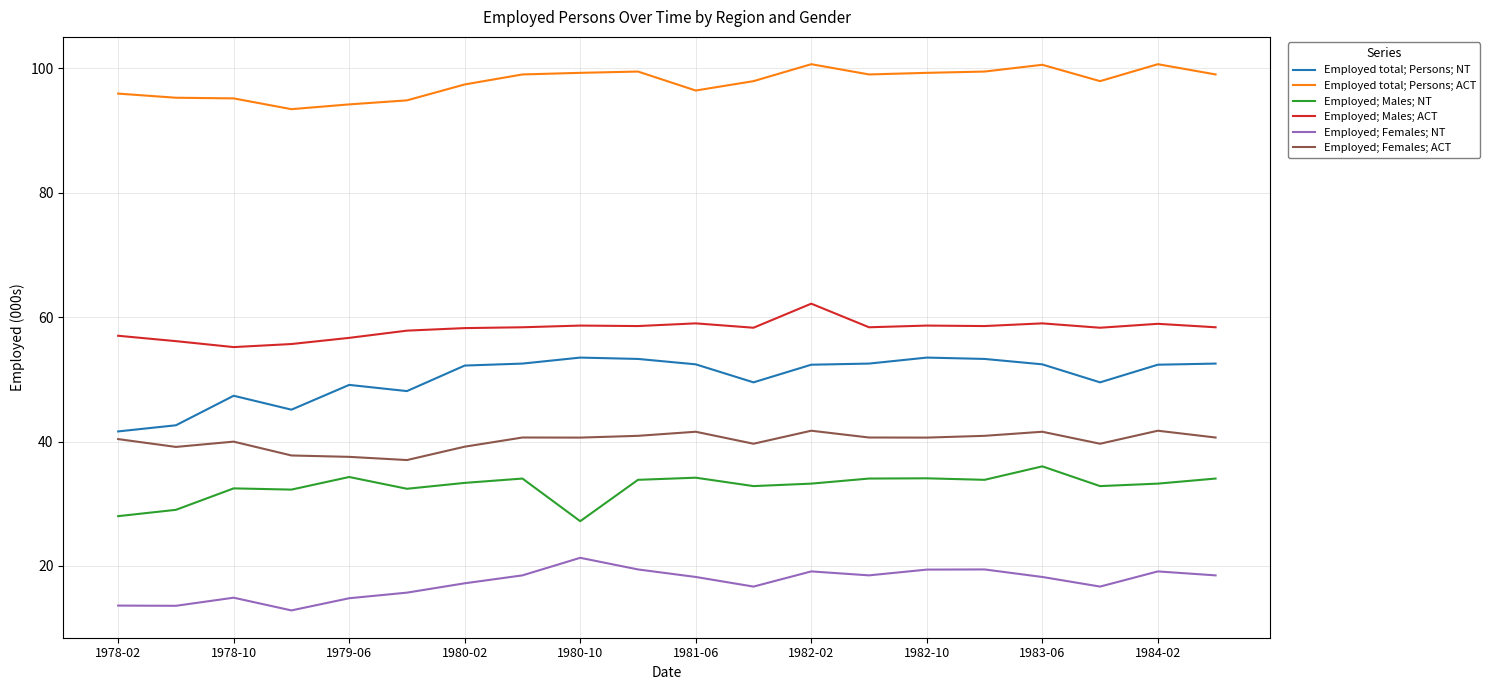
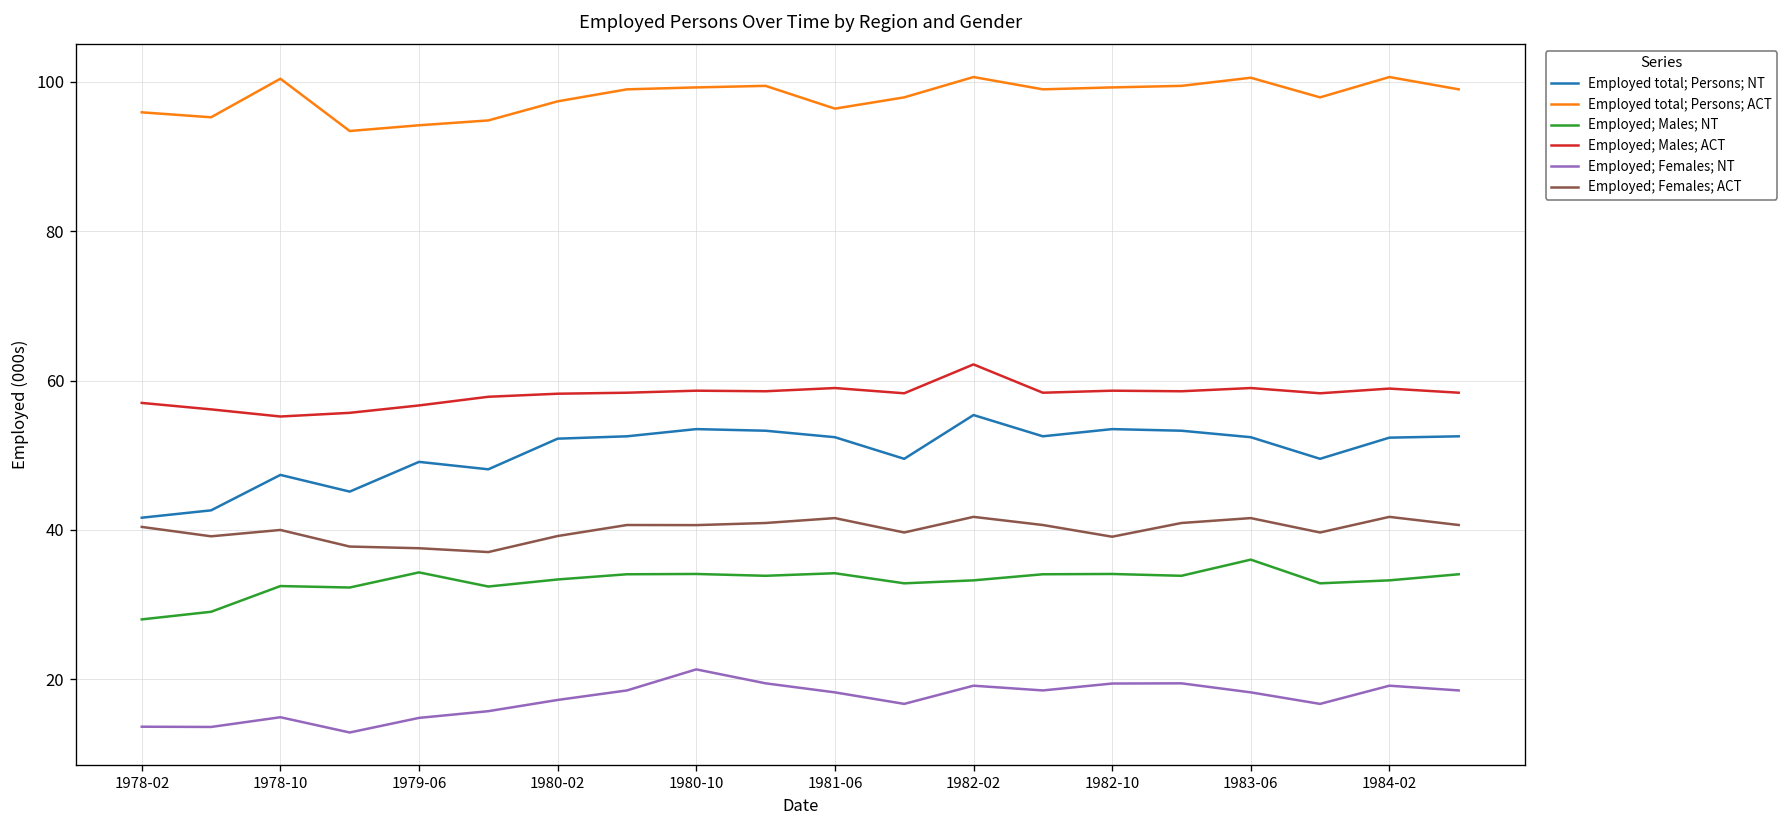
Employed total; Persons; ACT, 1978-10: 95 -> 100
Employed; Males; NT, 1980-10: 27 -> 34
Employed total; Persons; NT, 1982-02: 52 -> 55
Employed; Females; ACT, 1982-10: 41 -> 39
